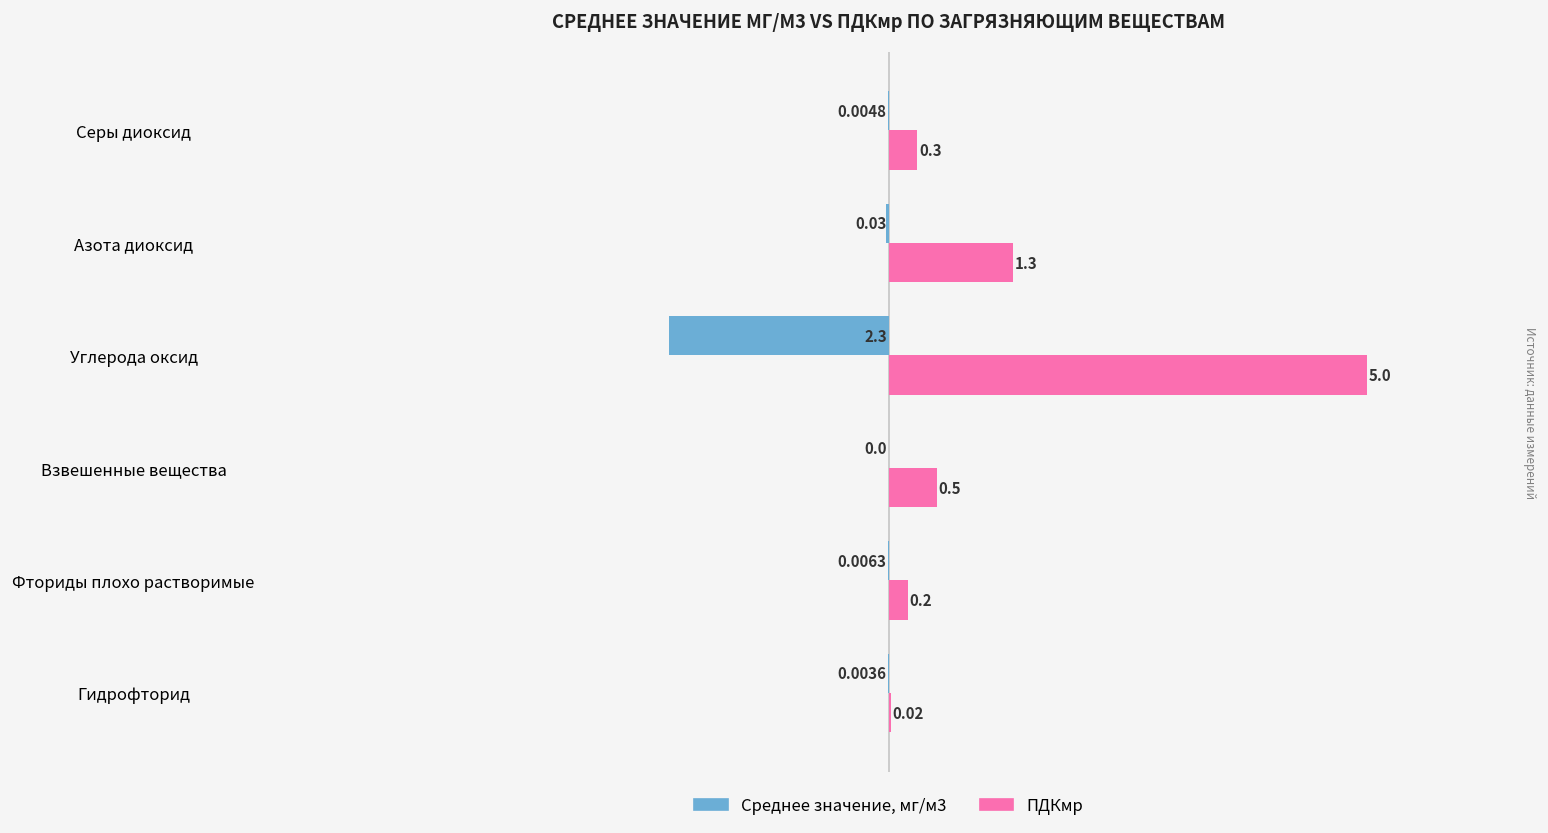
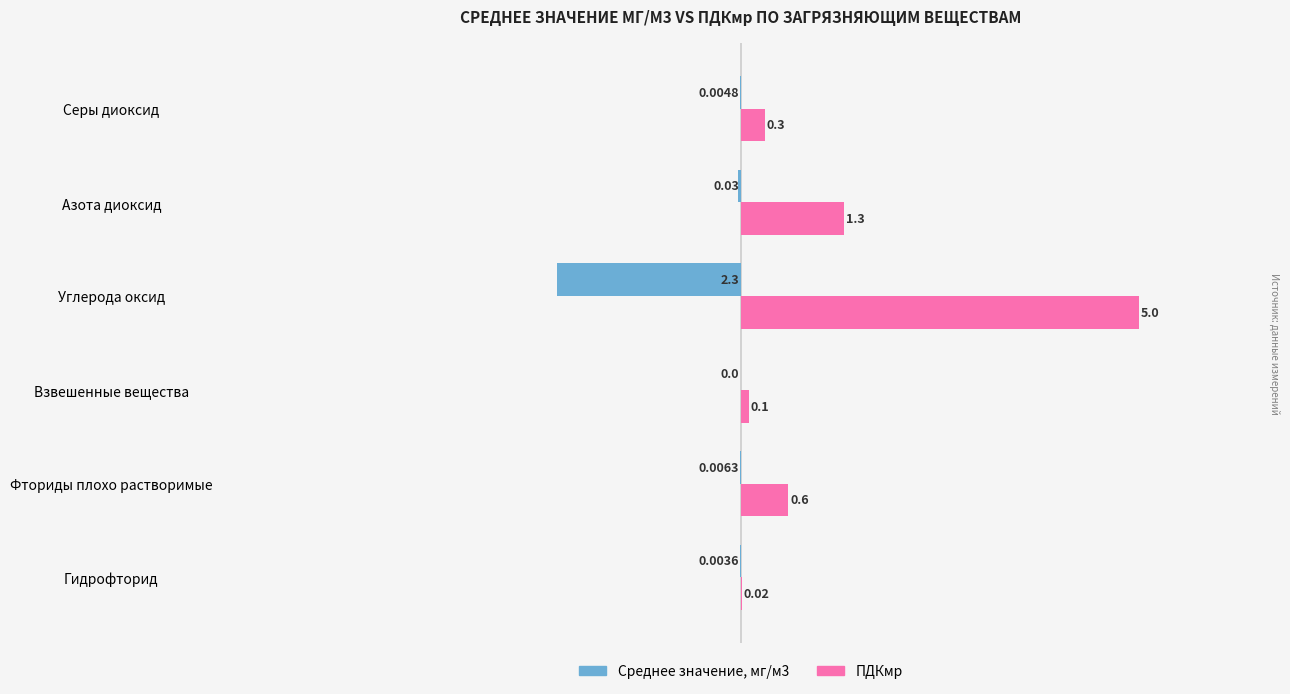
ПДКмр, Взвешенные вещества: 0.5 -> 0.1
ПДКмр, Фториды плохо растворимые: 0.2 -> 0.6
